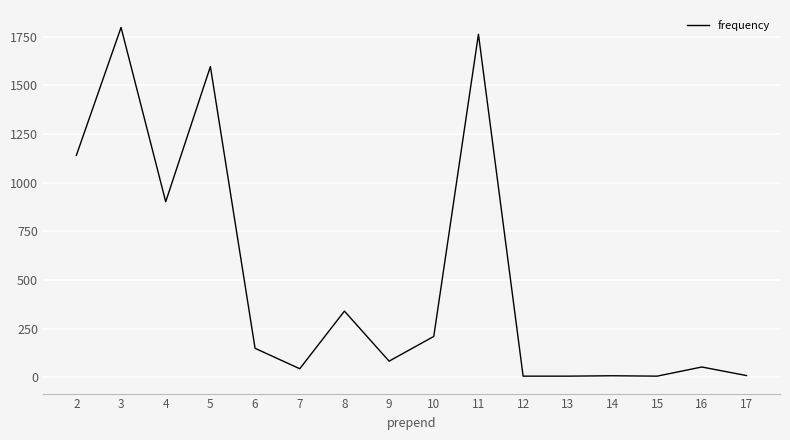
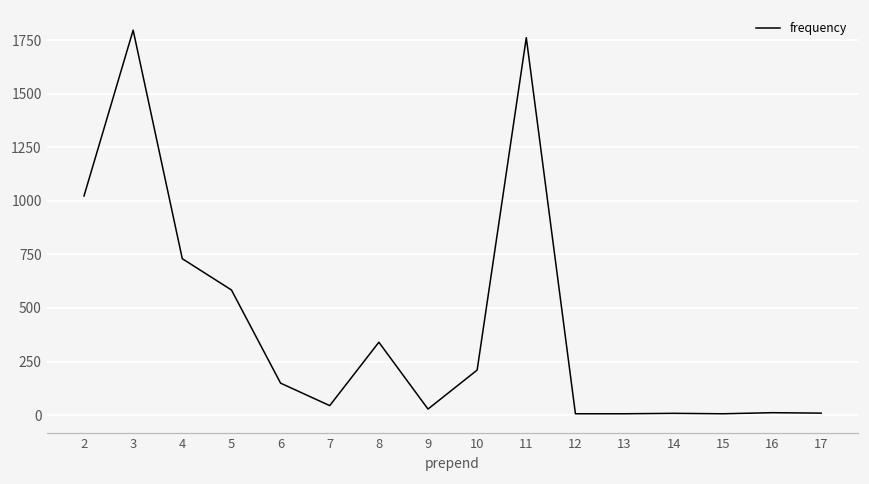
2: 1140 -> 1020
4: 900 -> 730
5: 1600 -> 580
9: 80 -> 30
16: 50 -> 10
